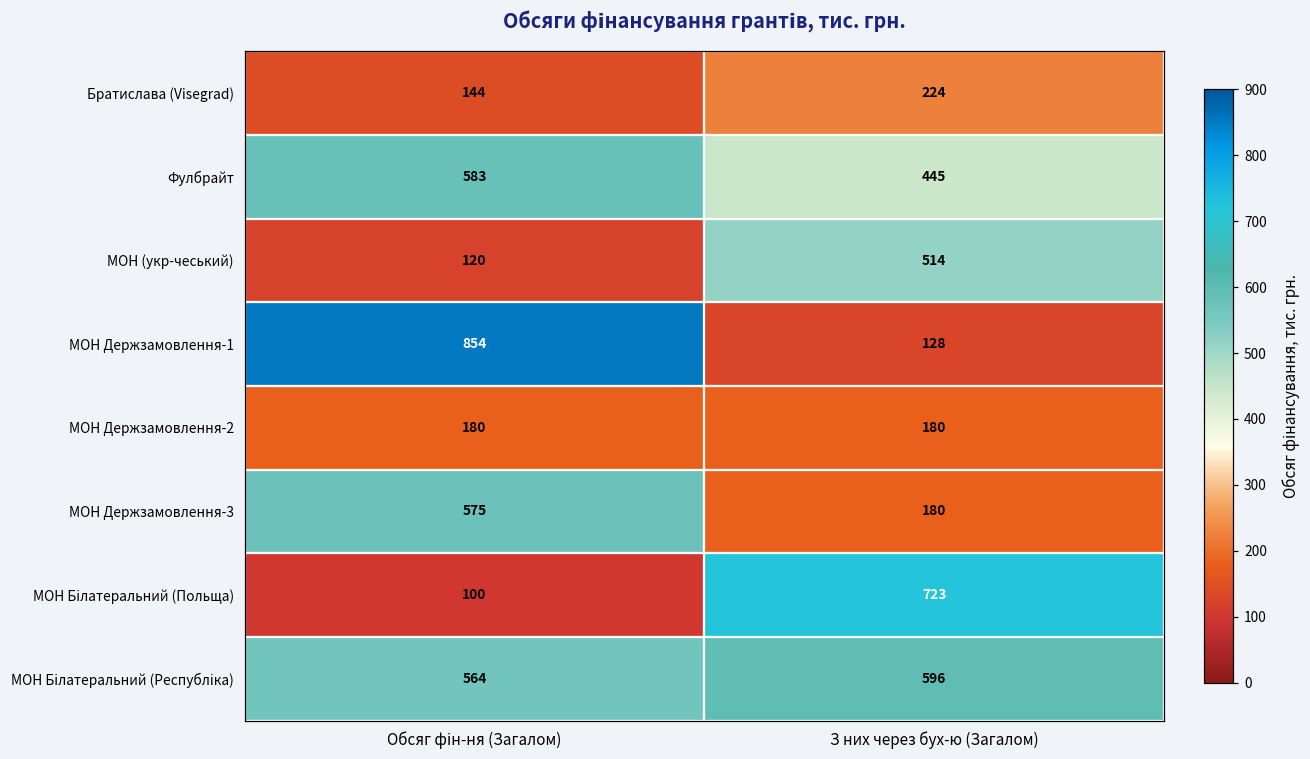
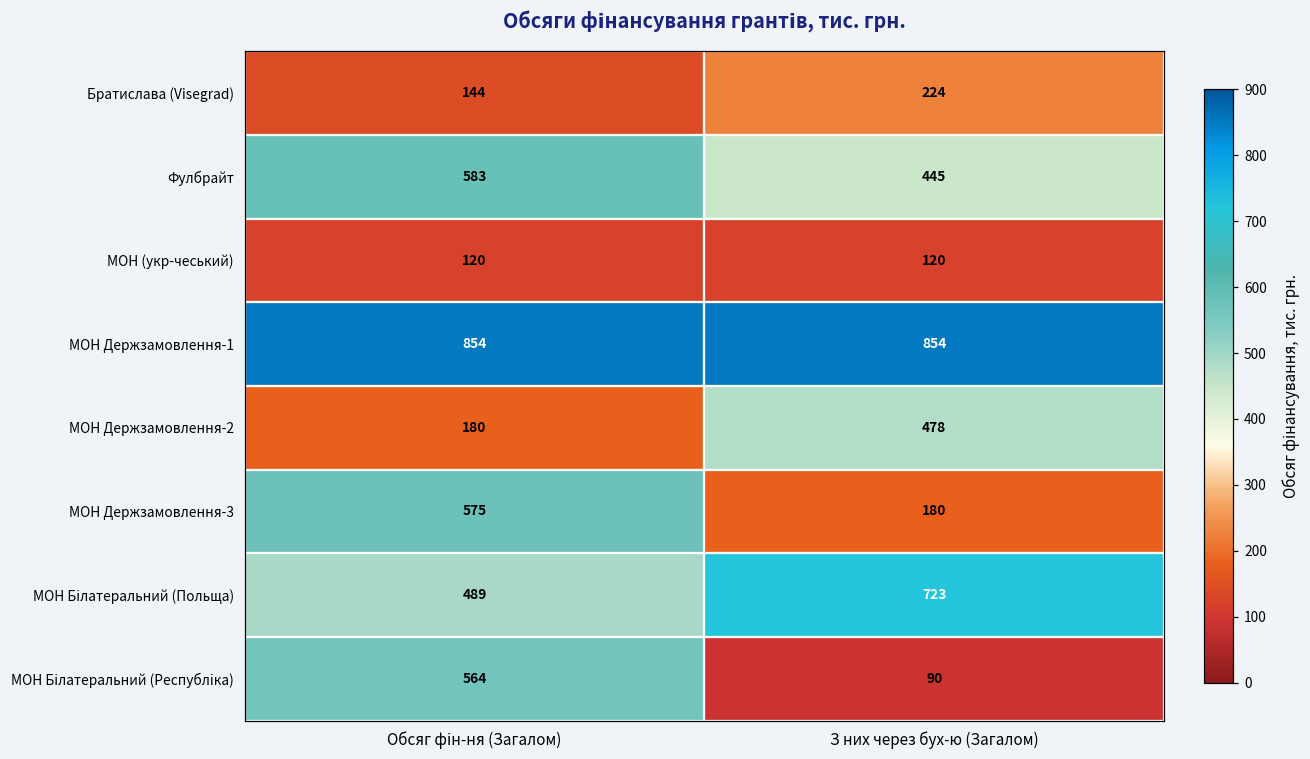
МОН (укр-чеський), З них через бух-ю (Загалом): 514 -> 120
МОН Держзамовлення-1, З них через бух-ю (Загалом): 128 -> 854
МОН Держзамовлення-2, З них через бух-ю (Загалом): 180 -> 478
МОН Білатеральний (Польща), Обсяг фін-ня (Загалом): 100 -> 489
МОН Білатеральний (Республіка), З них через бух-ю (Загалом): 596 -> 90
